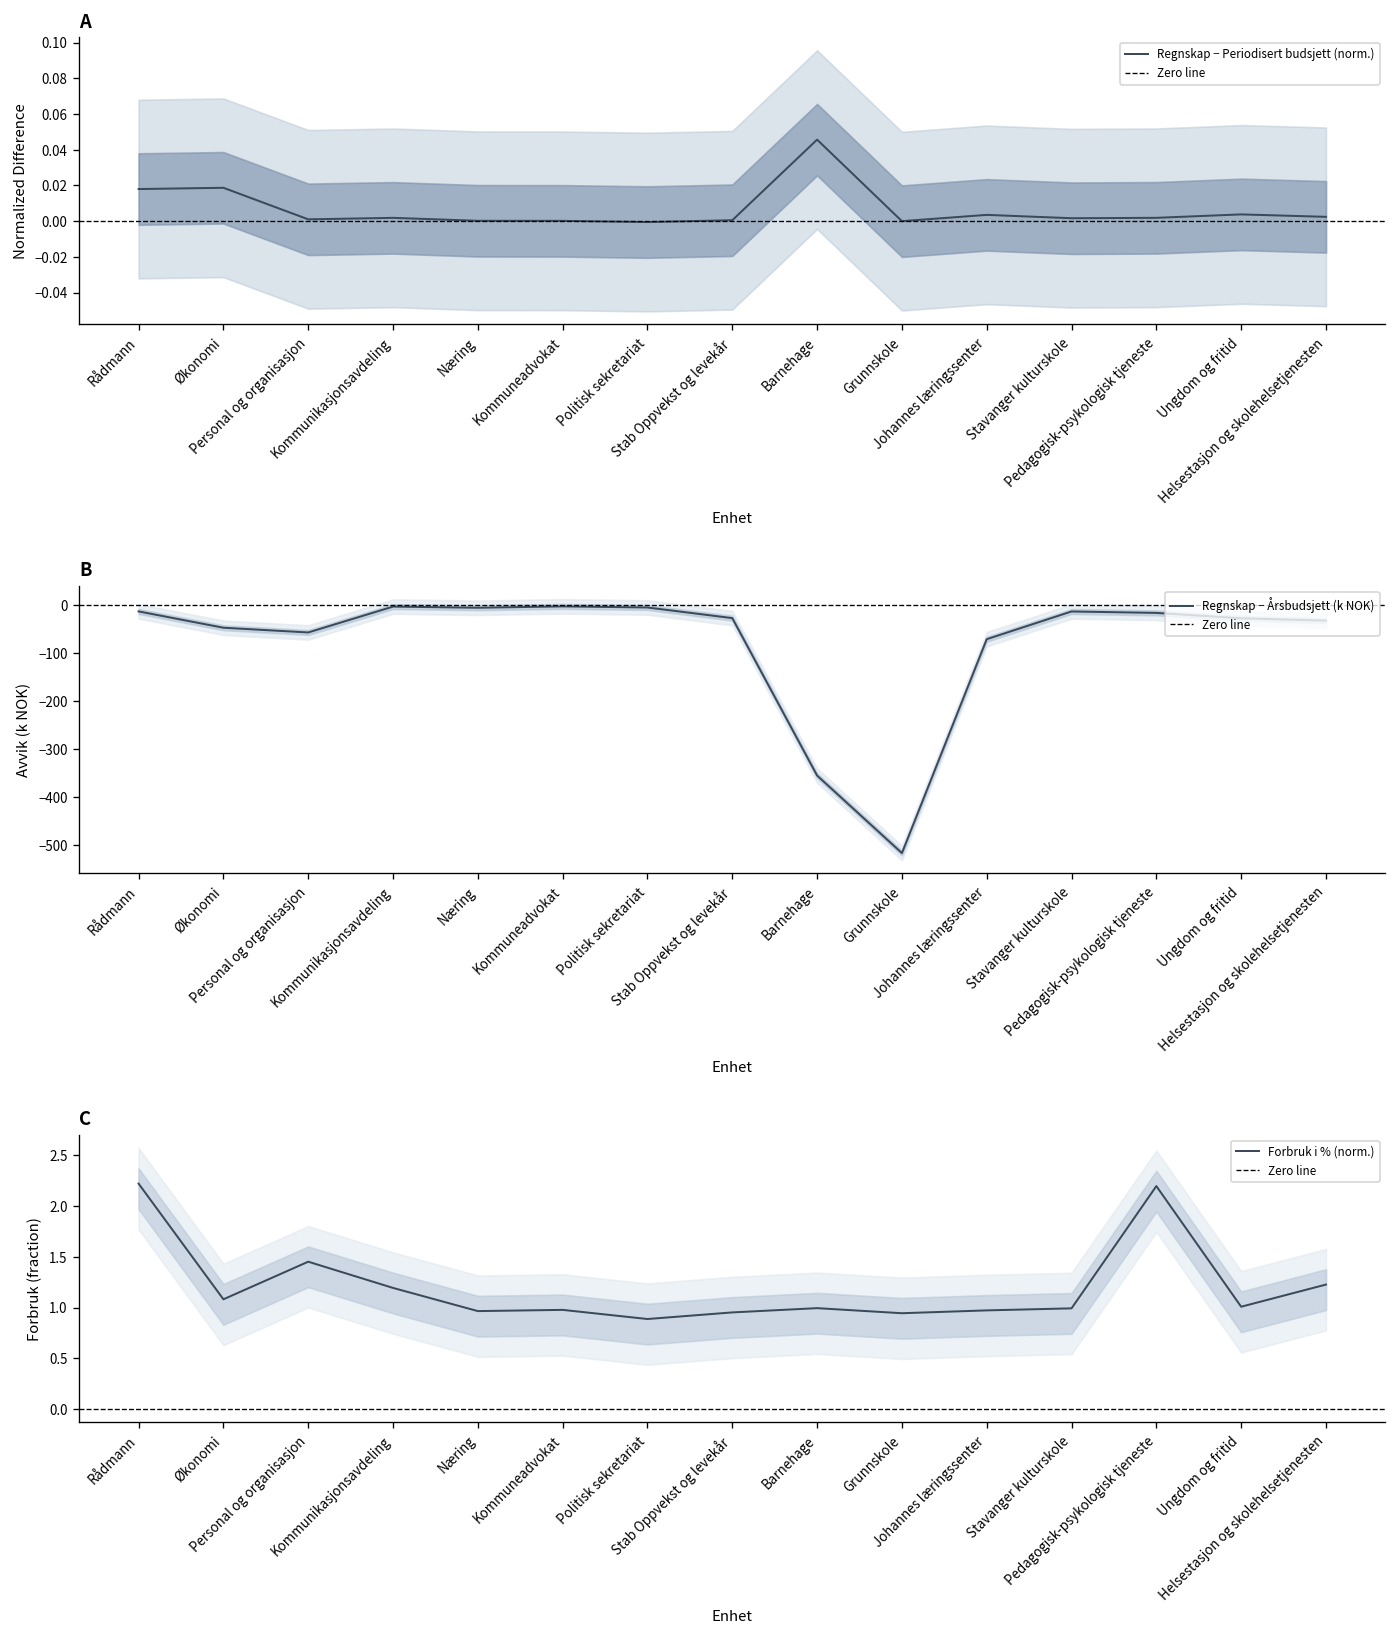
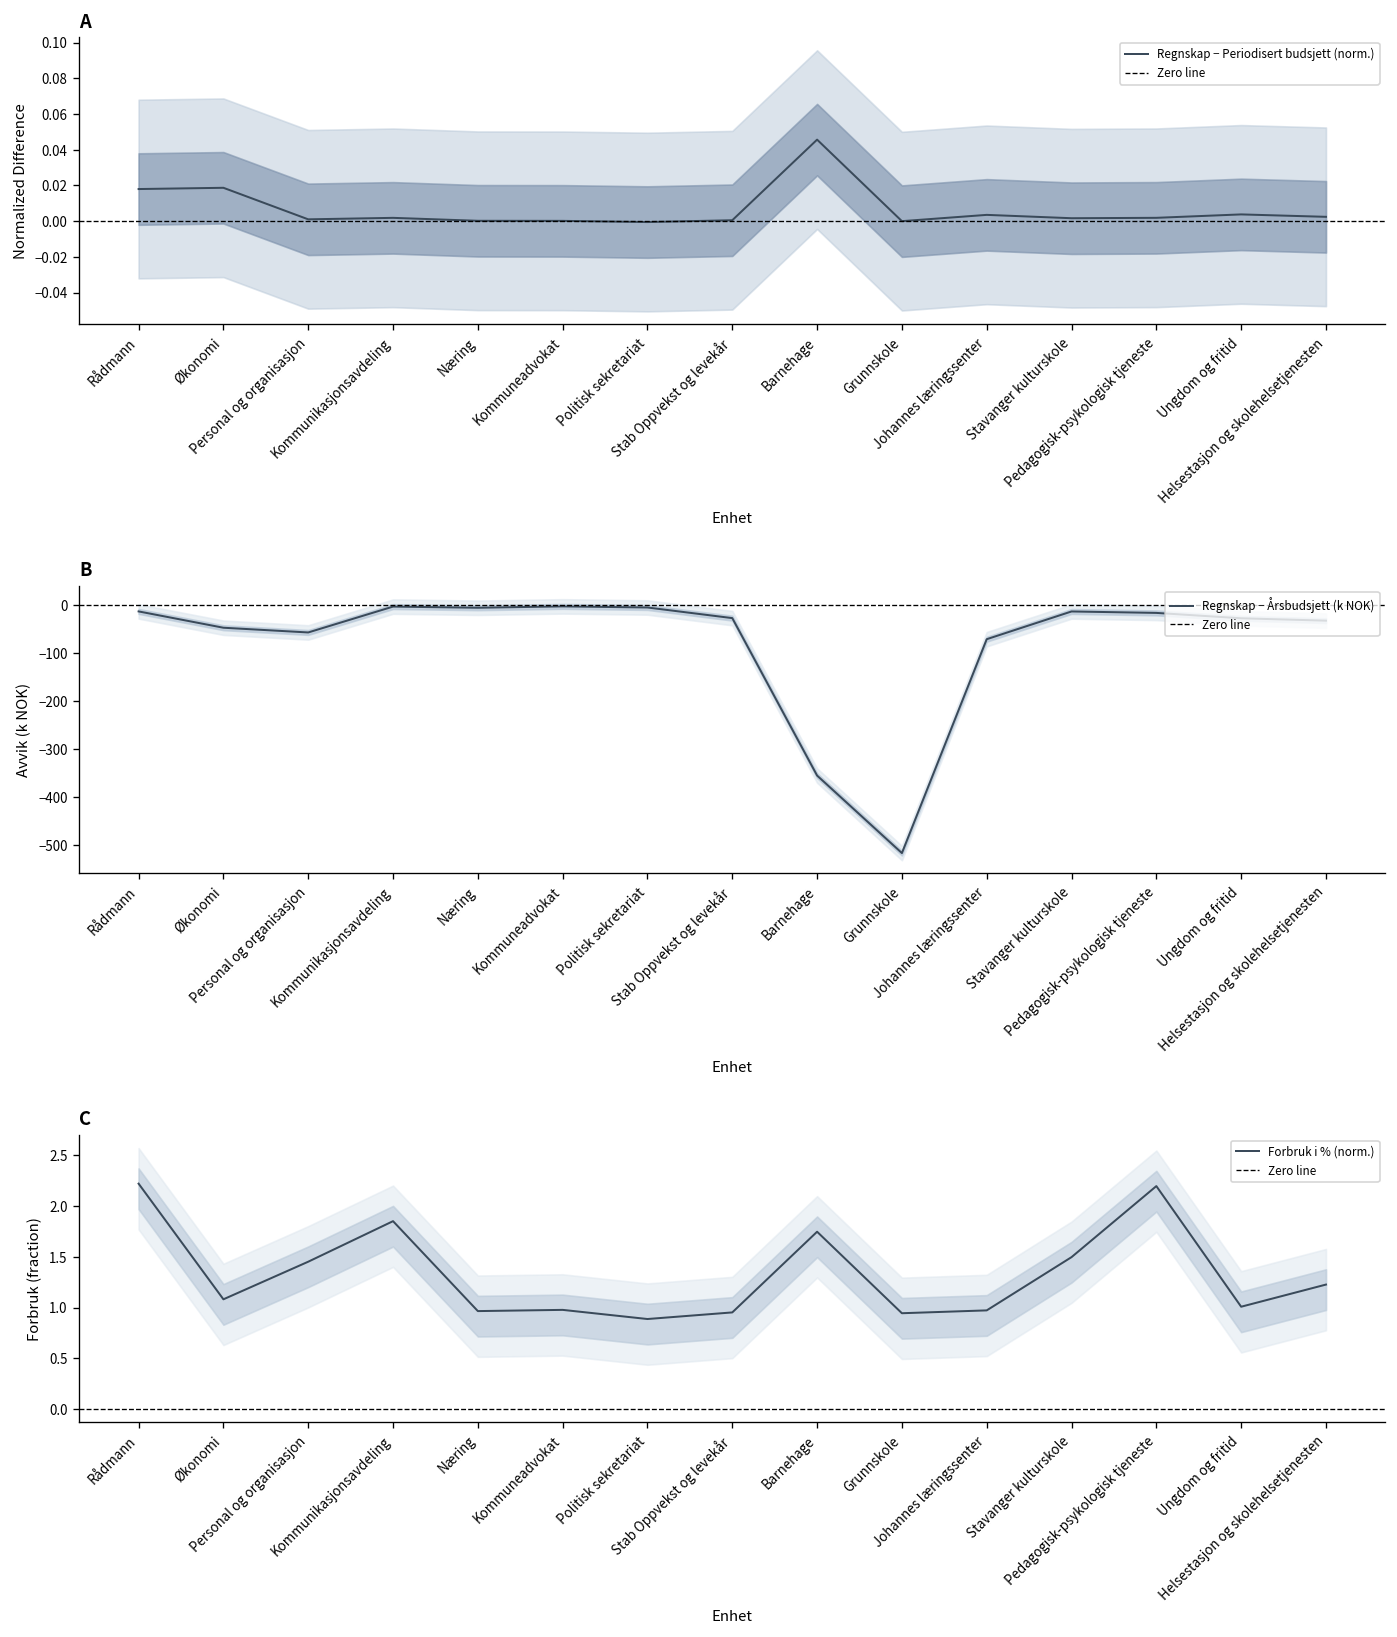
C, Forbruk i % (norm.), Kommunikasjonsavdeling: 1.2 -> 1.9
C, Forbruk i % (norm.), Barnehage: 1.0 -> 1.7
C, Forbruk i % (norm.), Stavanger kulturskole: 1.0 -> 1.5
